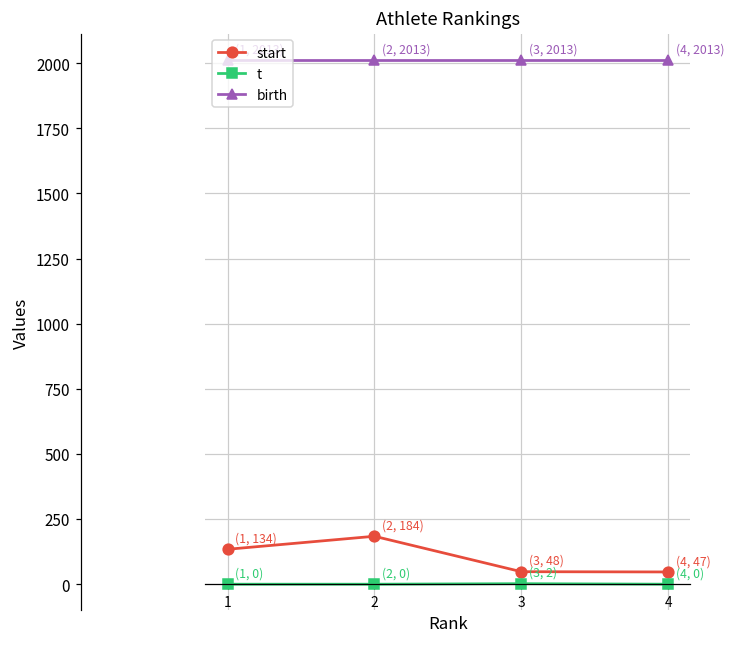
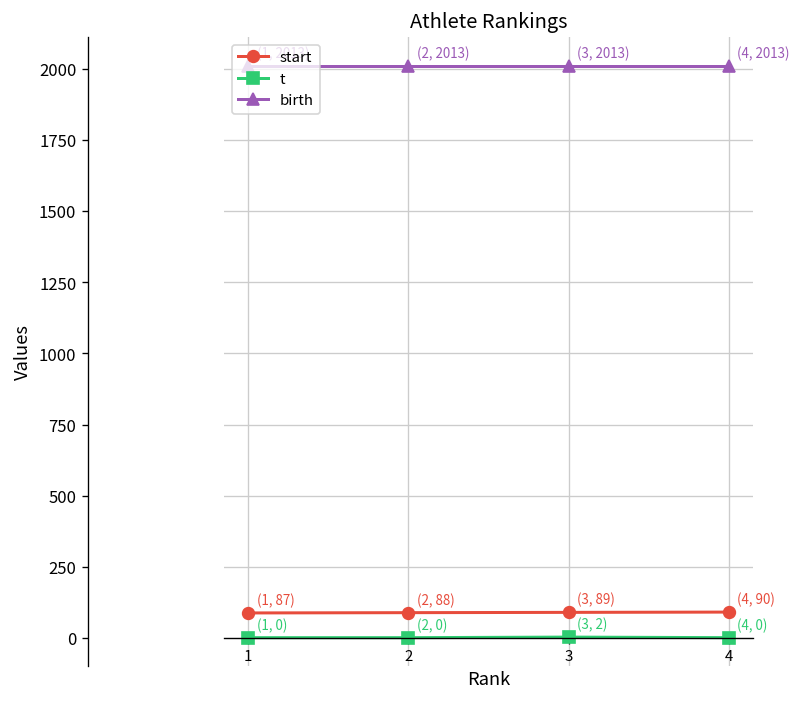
start, 1: 134 -> 87
start, 2: 184 -> 88
start, 3: 48 -> 89
start, 4: 47 -> 90
